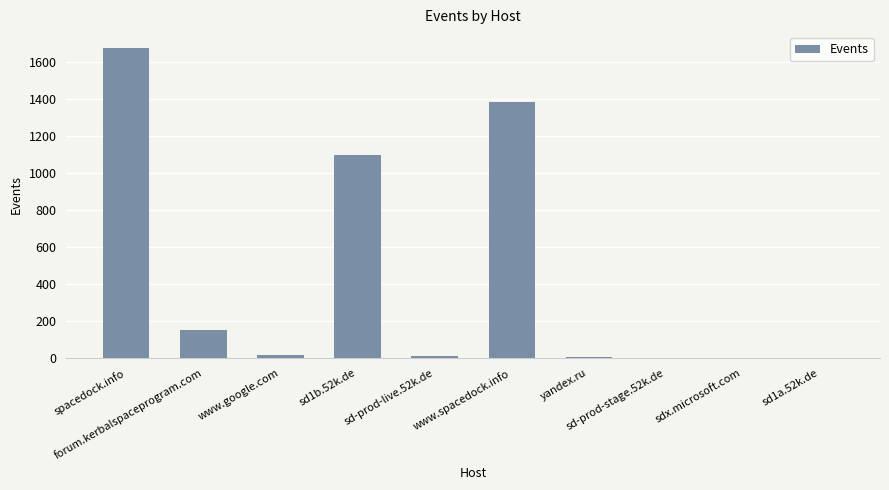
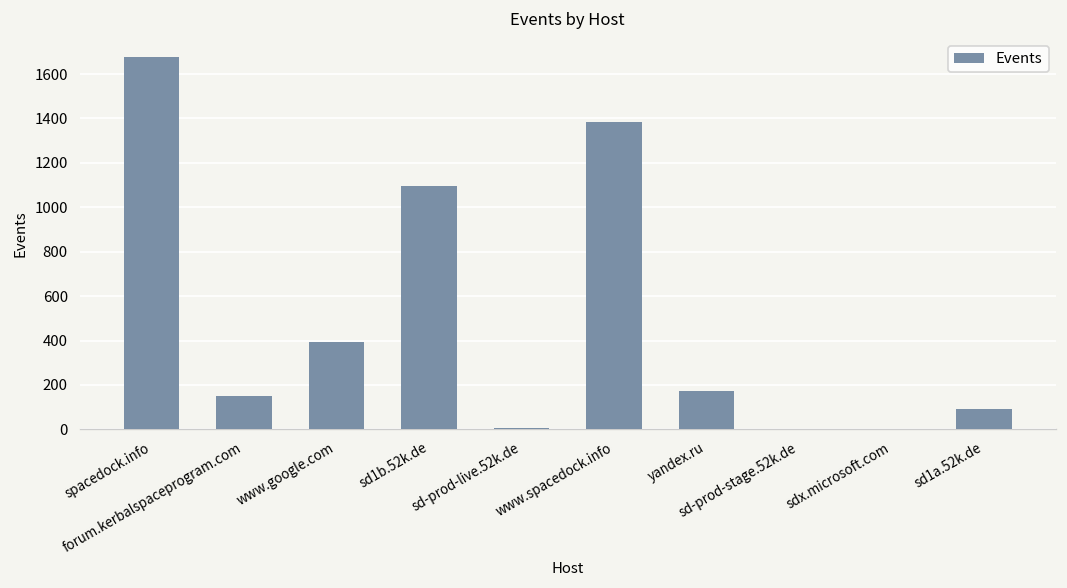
www.google.com: 20 -> 390
yandex.ru: 0 -> 170
sd1a.52k.de: 0 -> 90
